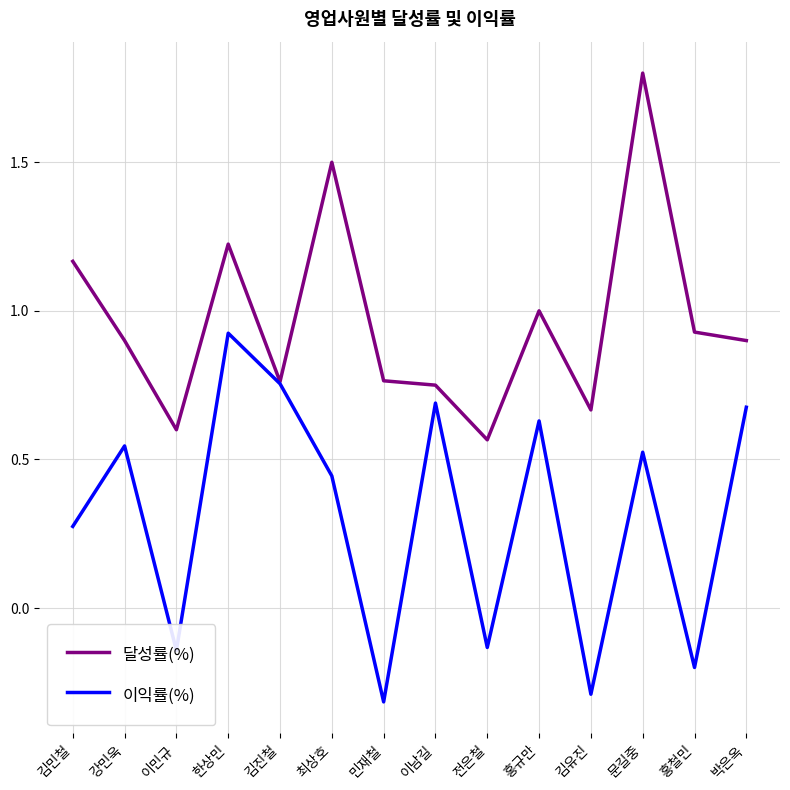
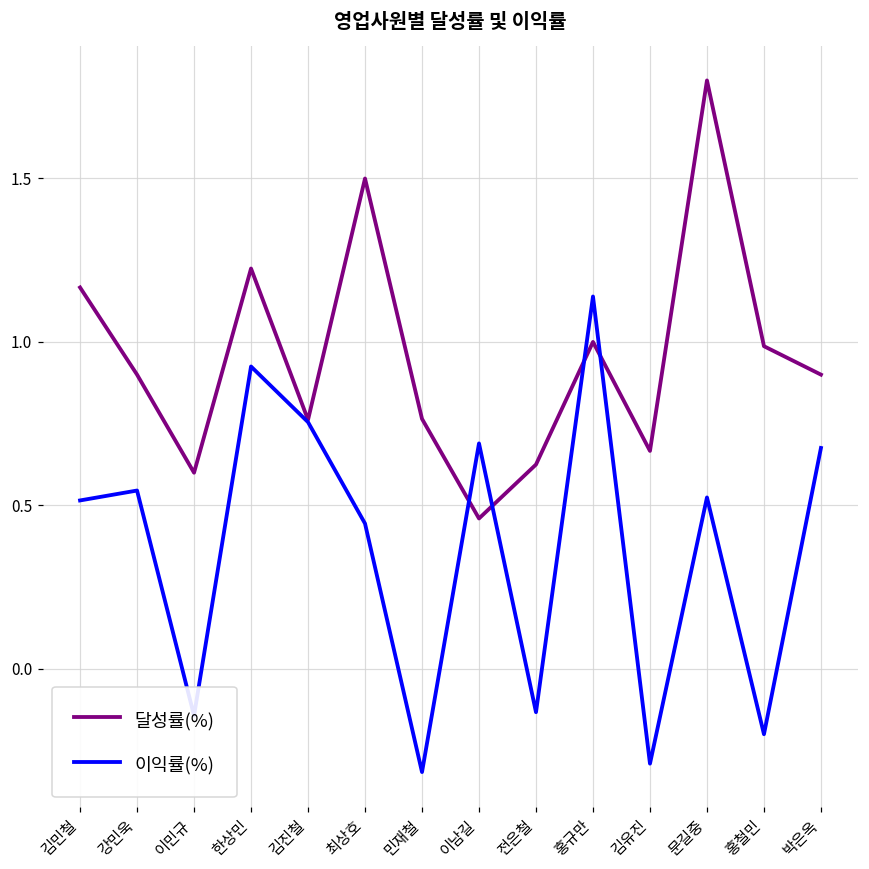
이익률(%), 김민철: 0.27 -> 0.52
달성률(%), 이남길: 0.75 -> 0.46
달성률(%), 전은철: 0.57 -> 0.63
이익률(%), 홍규만: 0.63 -> 1.14
달성률(%), 홍철민: 0.93 -> 0.99
